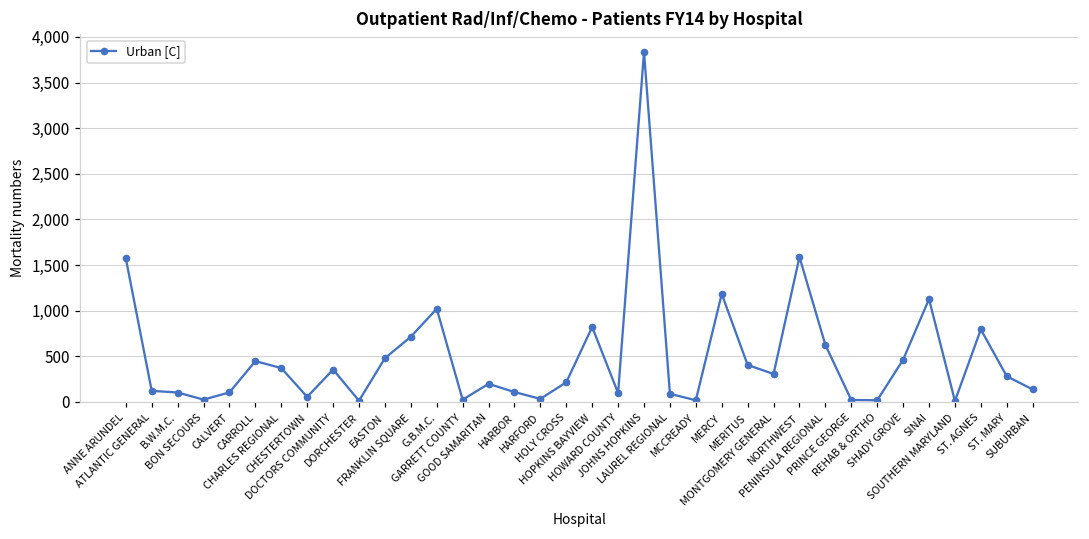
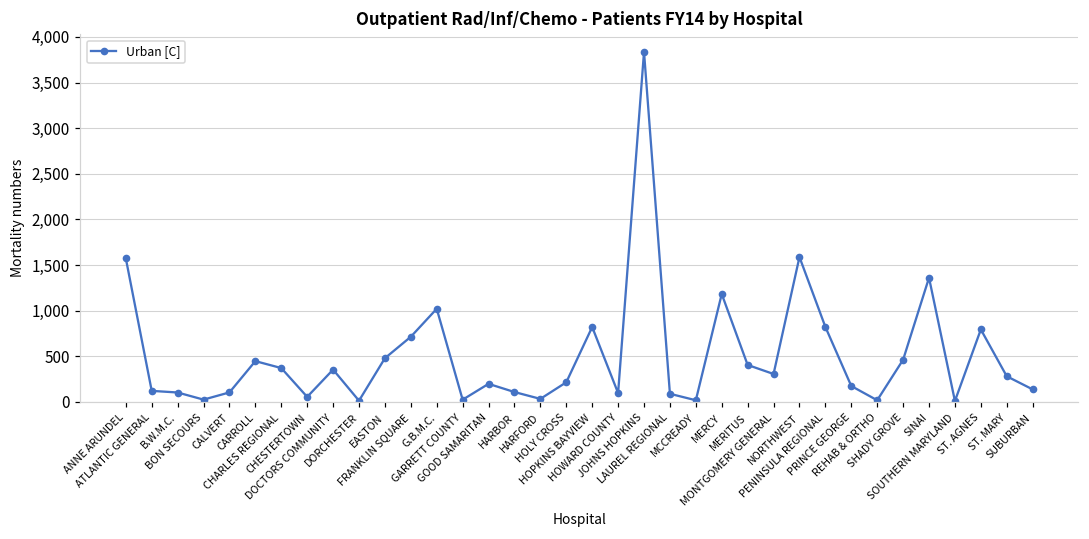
PENINSULA REGIONAL: 600 -> 800
PRINCE GEORGE: 0 -> 200
SINAI: 1,100 -> 1,400
